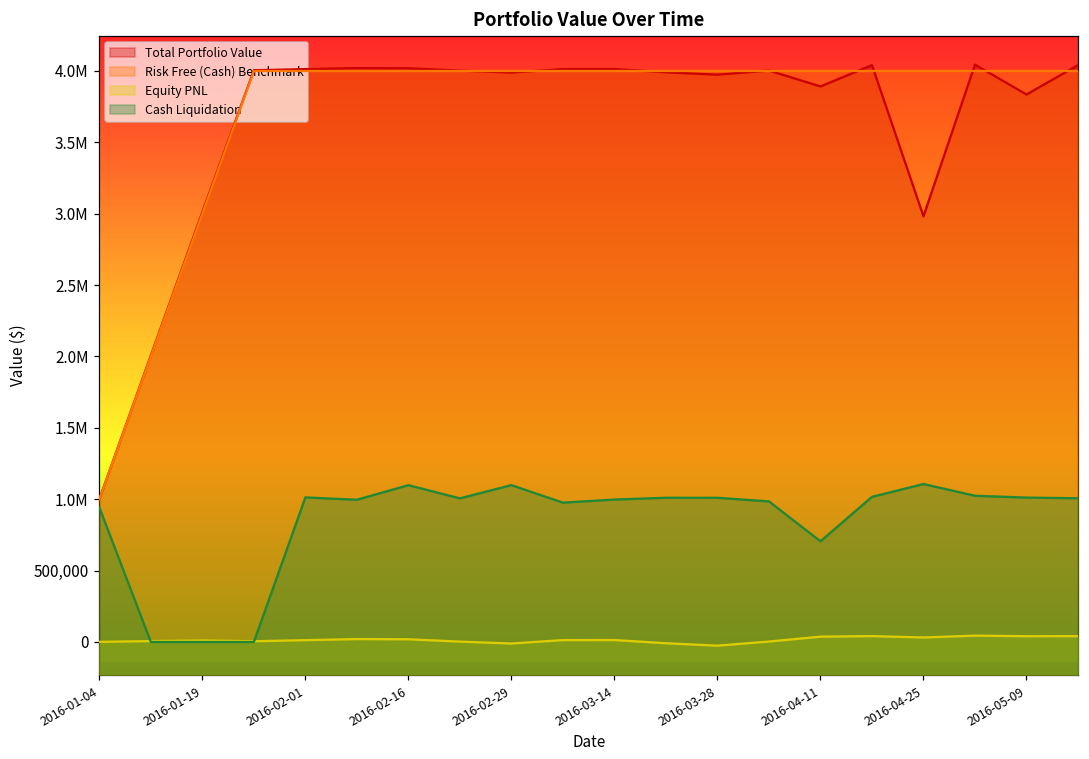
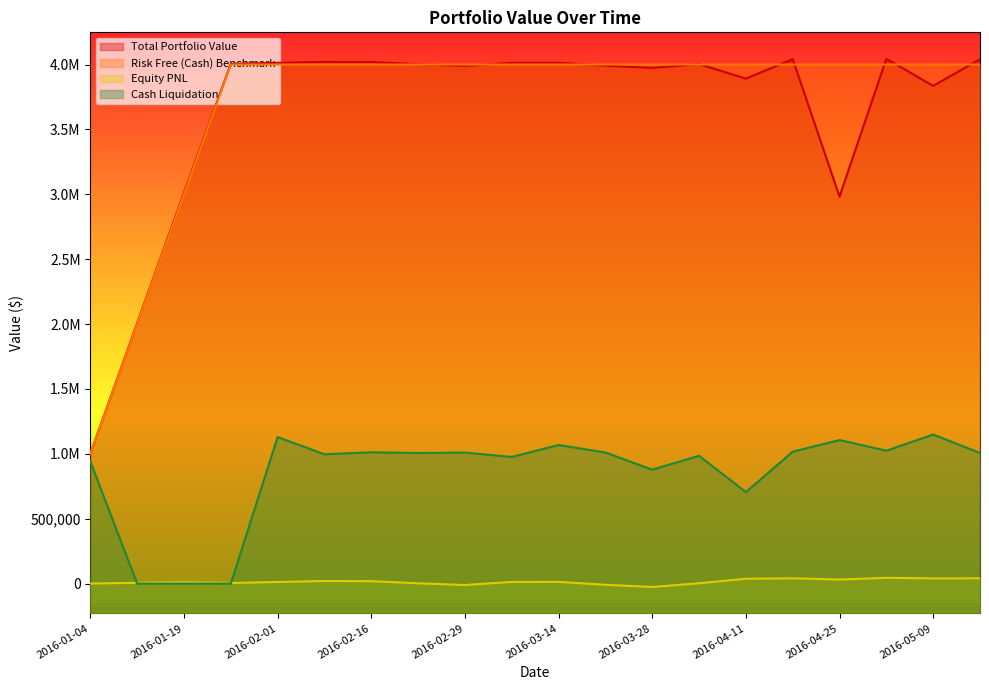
Cash Liquidation, 2016-02-01: 1,010,000 -> 1,130,000
Cash Liquidation, 2016-02-16: 1,100,000 -> 1,010,000
Cash Liquidation, 2016-02-29: 1,100,000 -> 1,010,000
Cash Liquidation, 2016-03-14: 1,000,000 -> 1,070,000
Cash Liquidation, 2016-03-28: 1,010,000 -> 880,000
Cash Liquidation, 2016-05-09: 1,010,000 -> 1,150,000
